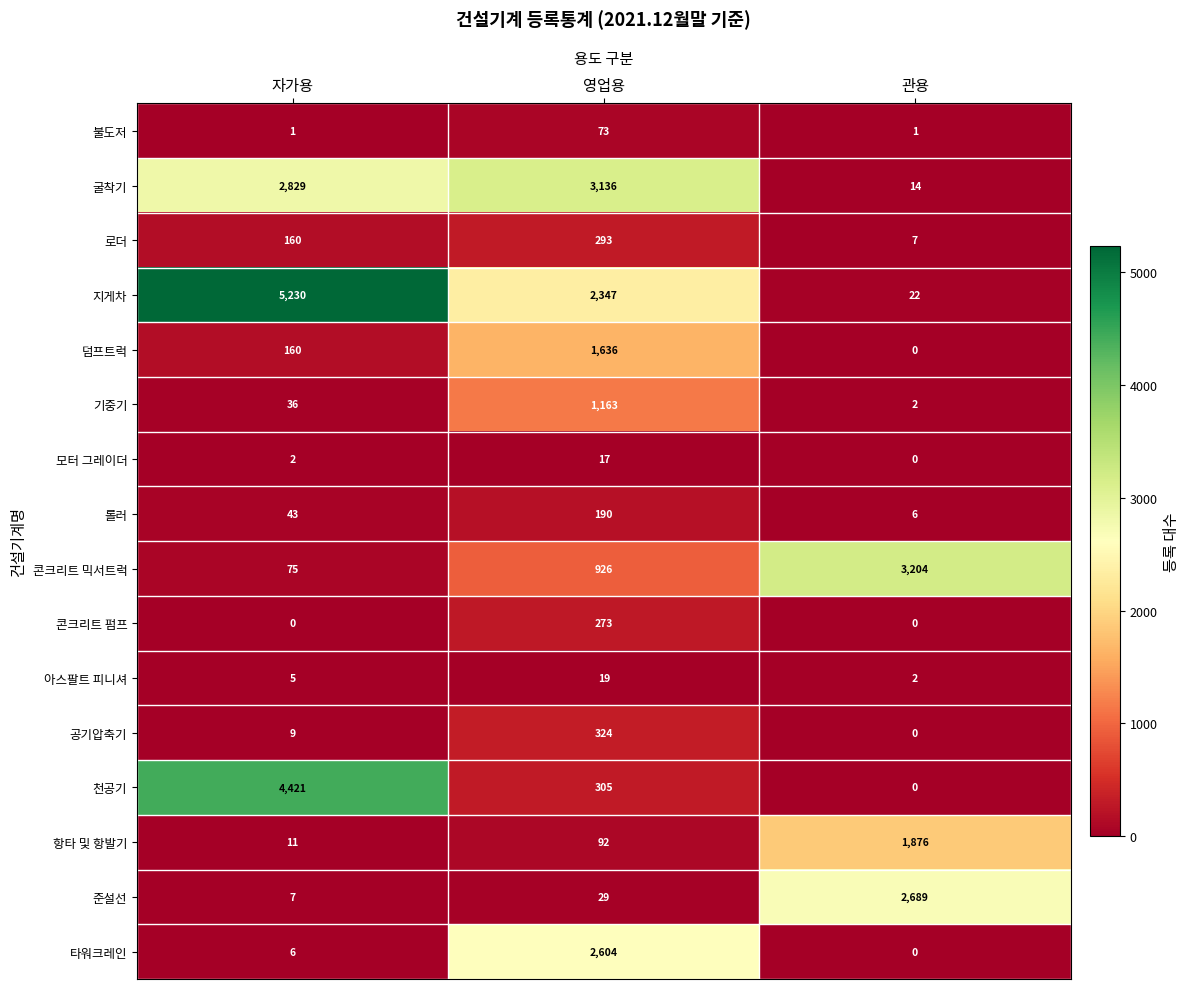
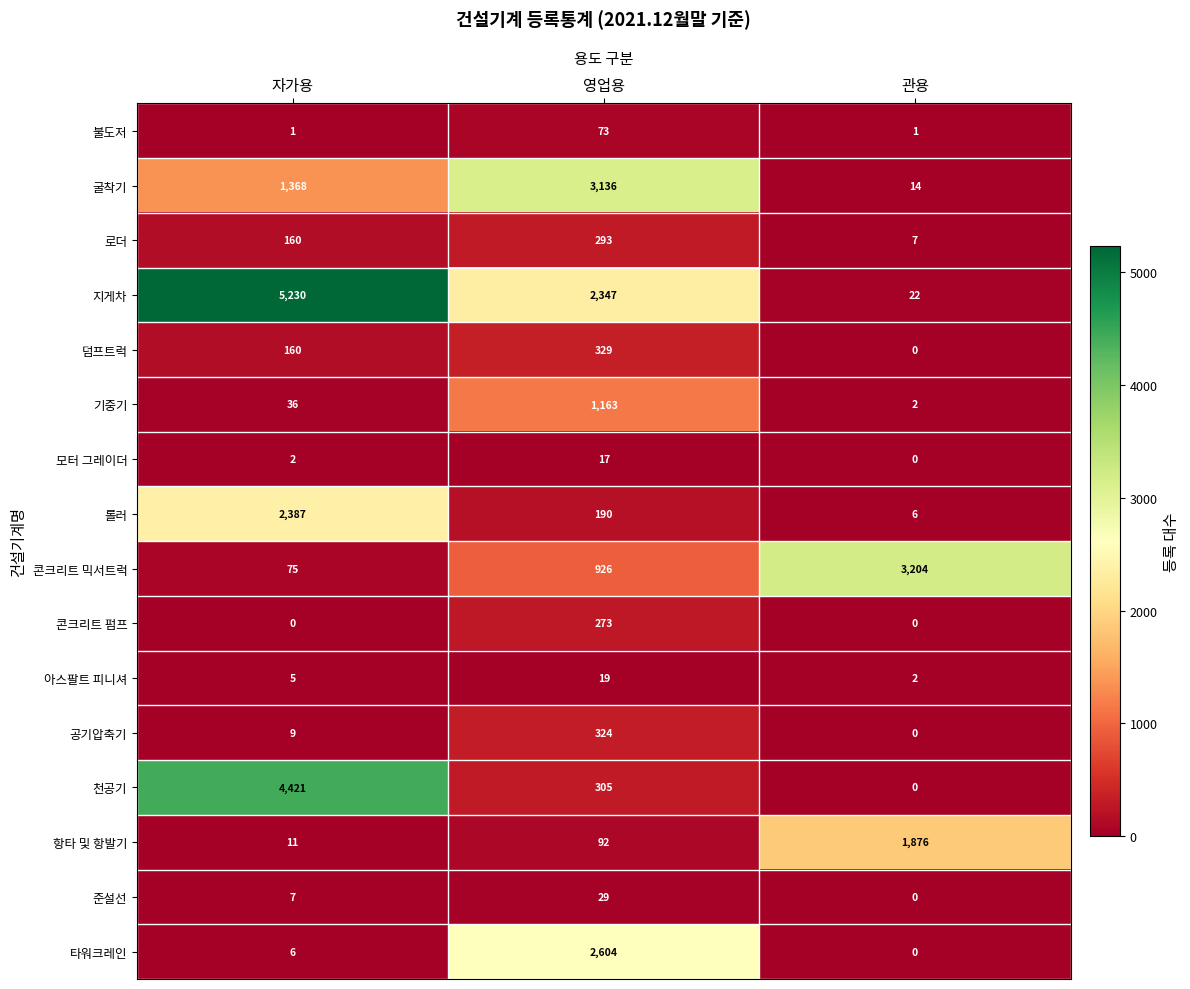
굴착기, 자가용: 2,829 -> 1,368
덤프트럭, 영업용: 1,636 -> 329
롤러, 자가용: 43 -> 2,387
준설선, 관용: 2,689 -> 0
